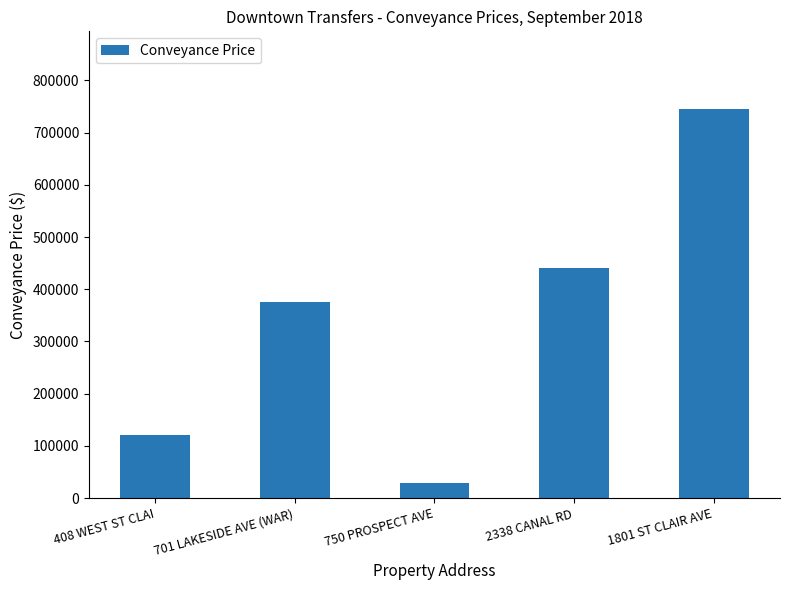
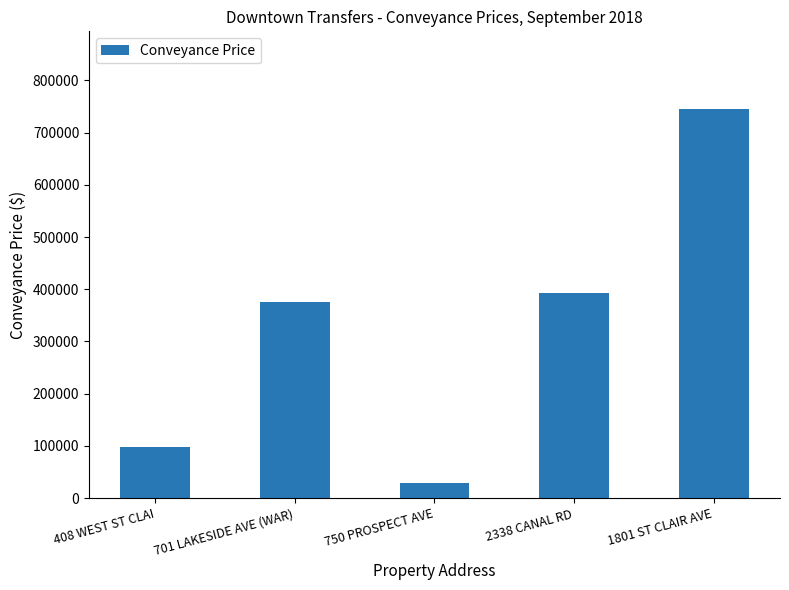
408 WEST ST CLAI: 120000 -> 100000
2338 CANAL RD: 440000 -> 390000
